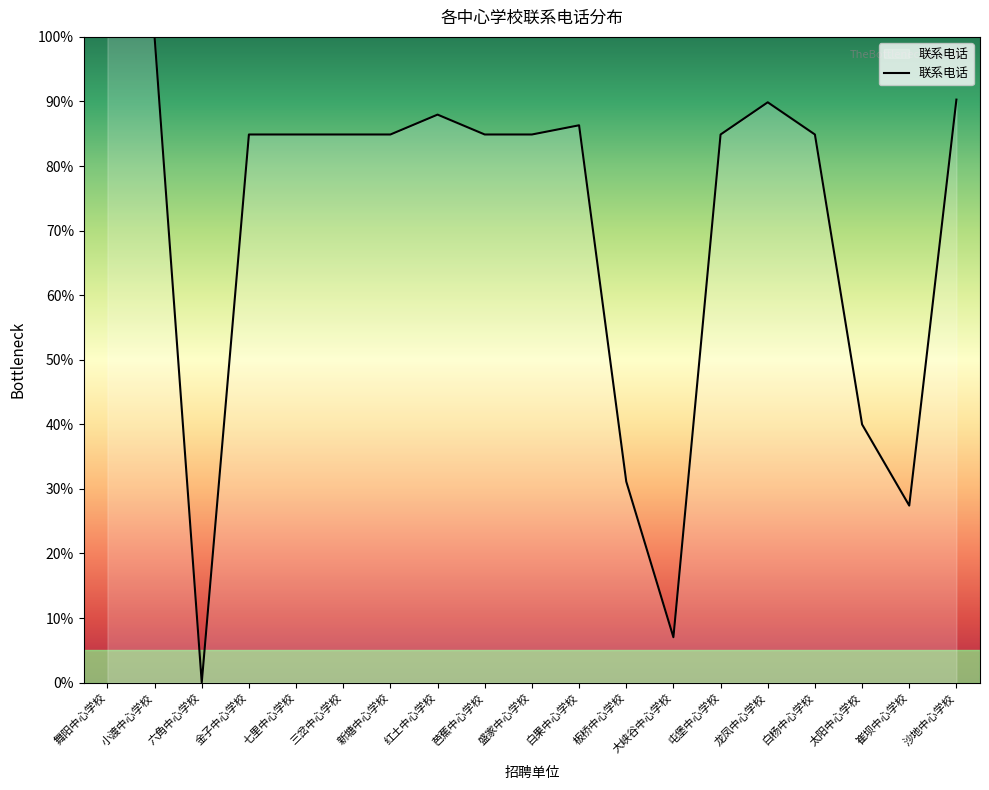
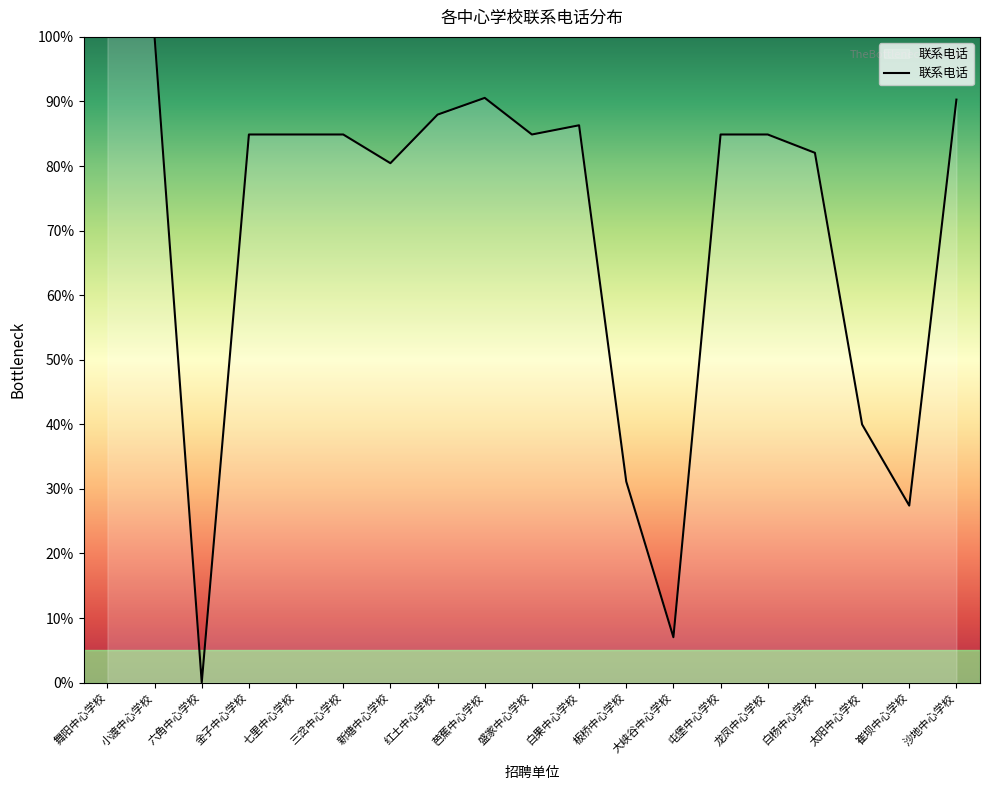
新塘中心学校: 85% -> 80%
芭蕉中心学校: 85% -> 91%
龙凤中心学校: 90% -> 85%
白杨中心学校: 85% -> 82%
